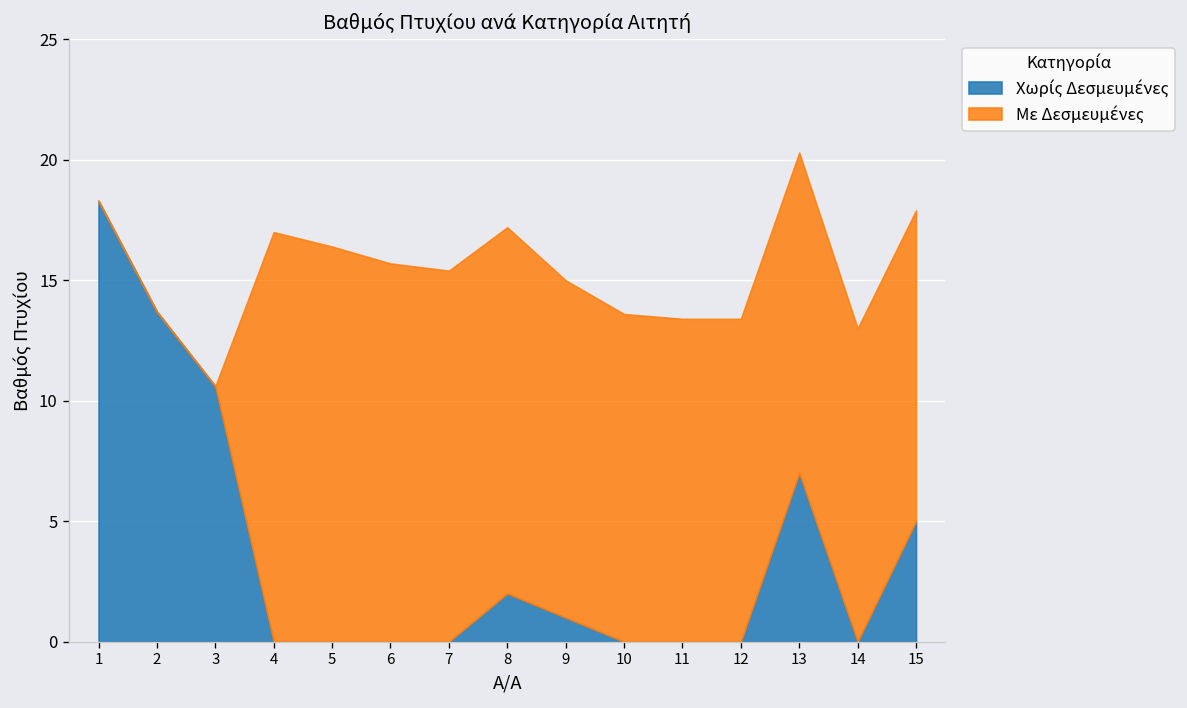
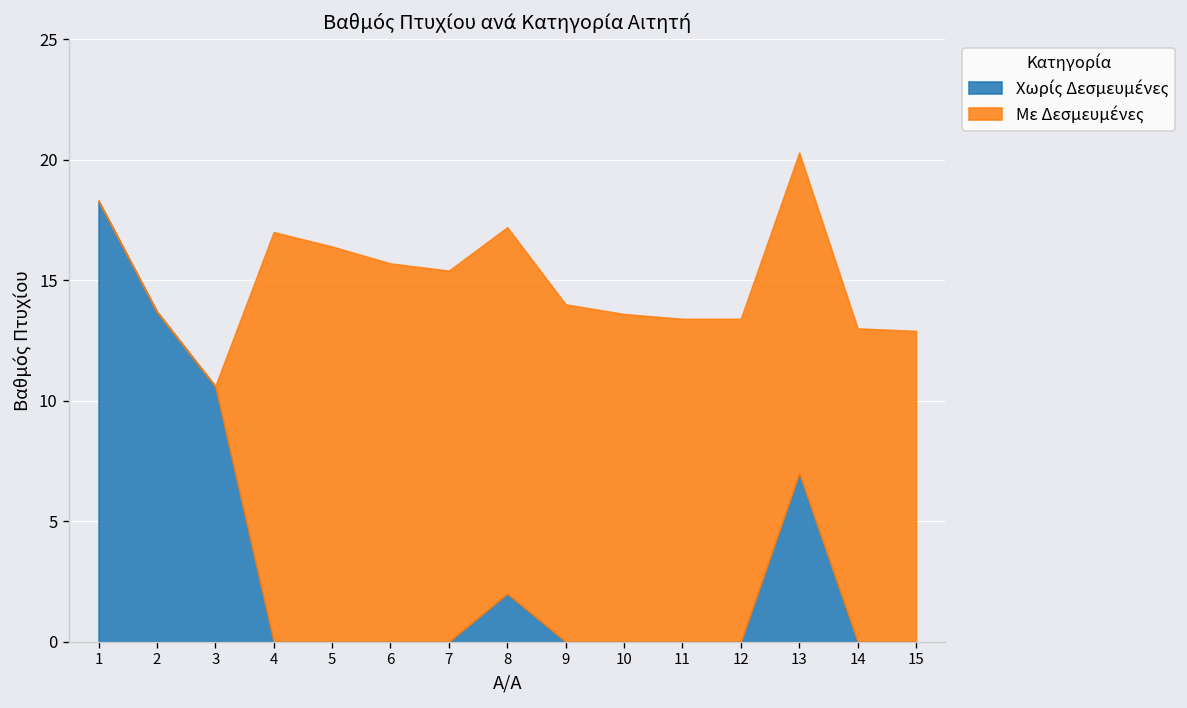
Χωρίς Δεσμευμένες, 9: 1 -> 0
Χωρίς Δεσμευμένες, 15: 5 -> 0
